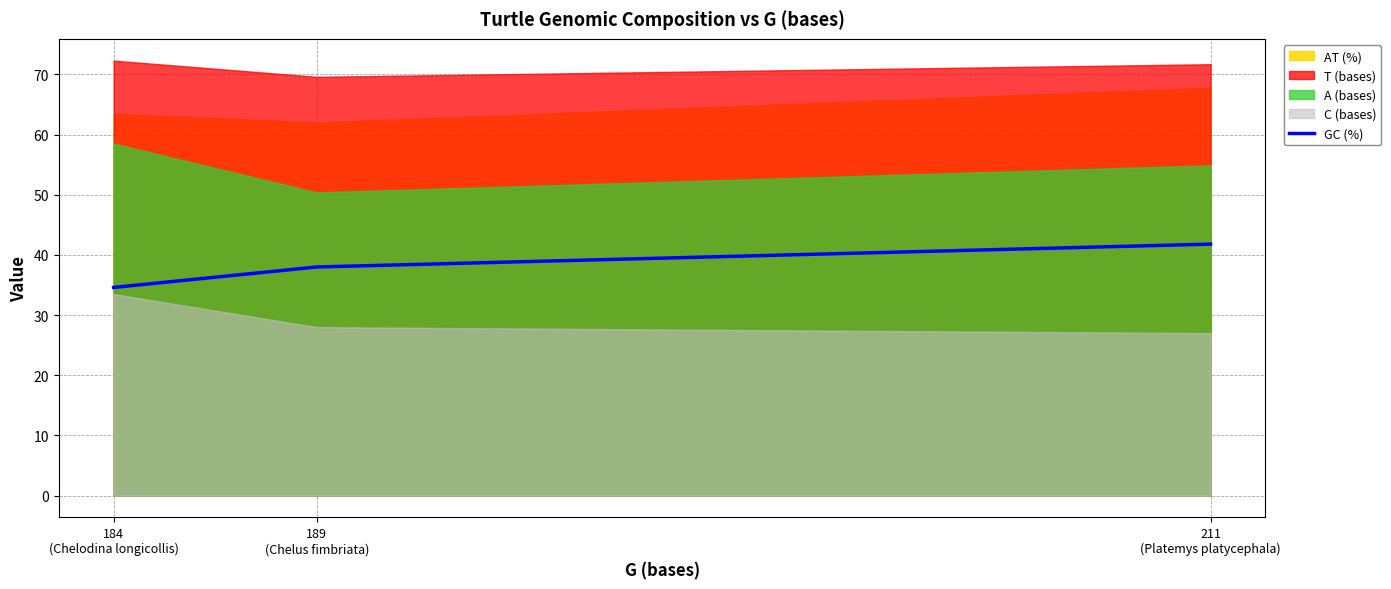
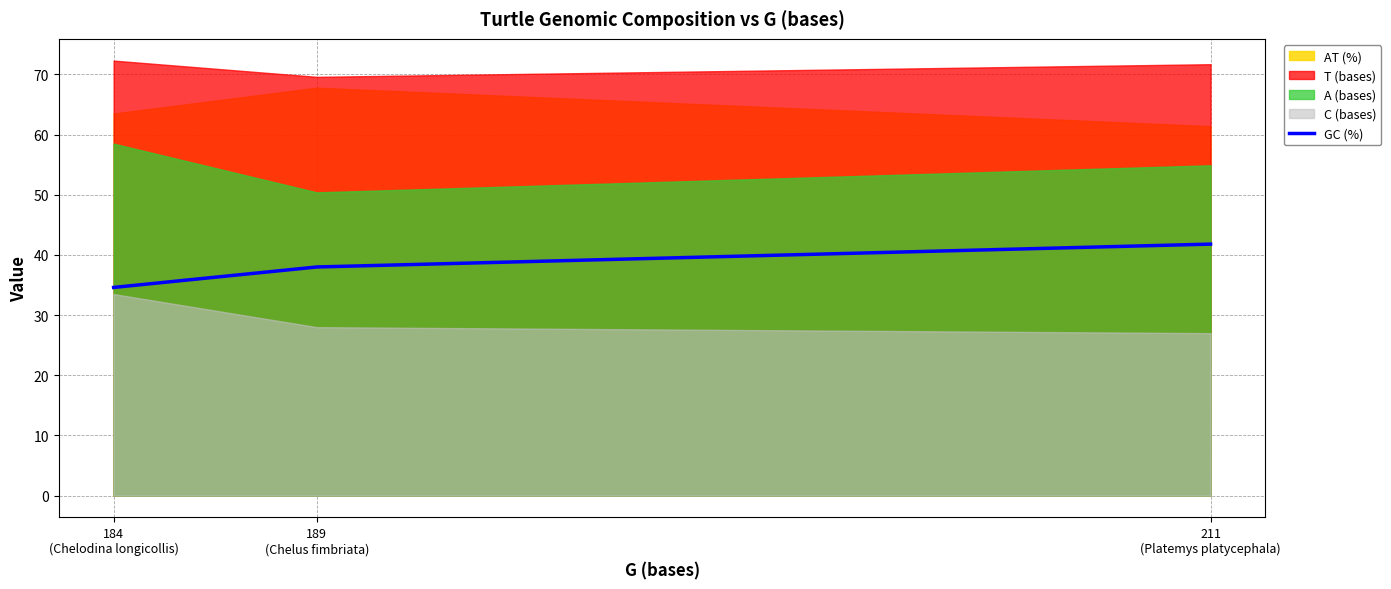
AT (%), 189 (Chelus fimbriata): 62 -> 68
AT (%), 211 (Platemys platycephala): 68 -> 61
